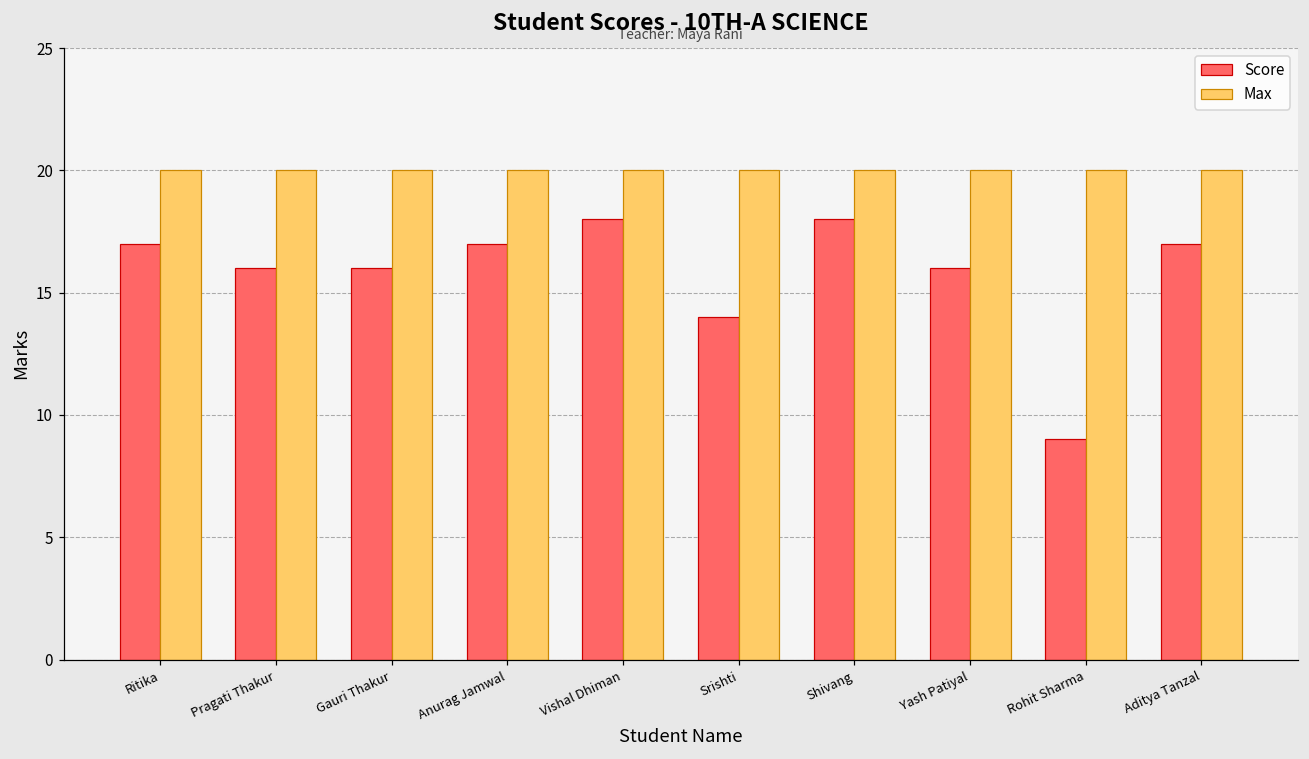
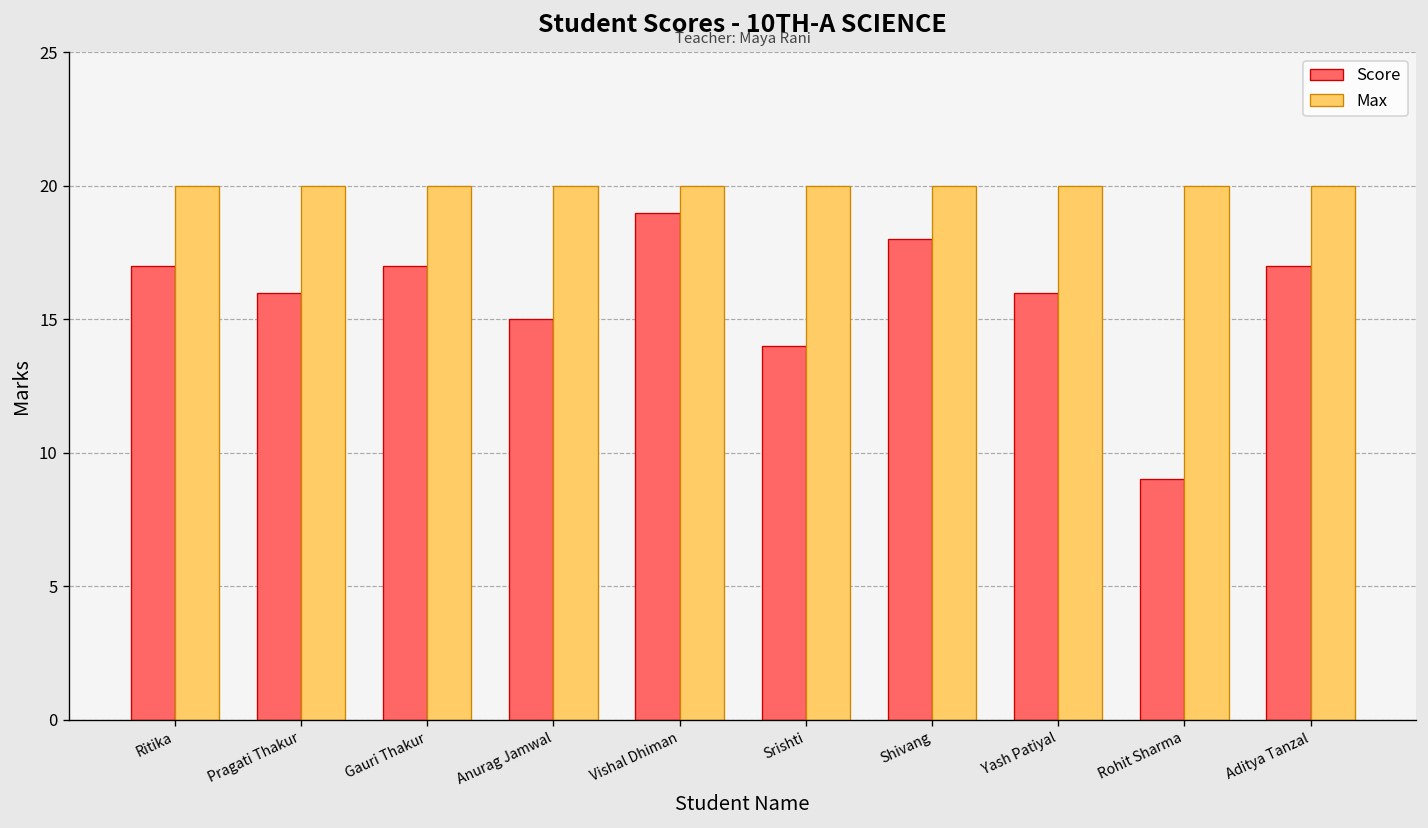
Score, Gauri Thakur: 16 -> 17
Score, Anurag Jamwal: 17 -> 15
Score, Vishal Dhiman: 18 -> 19
